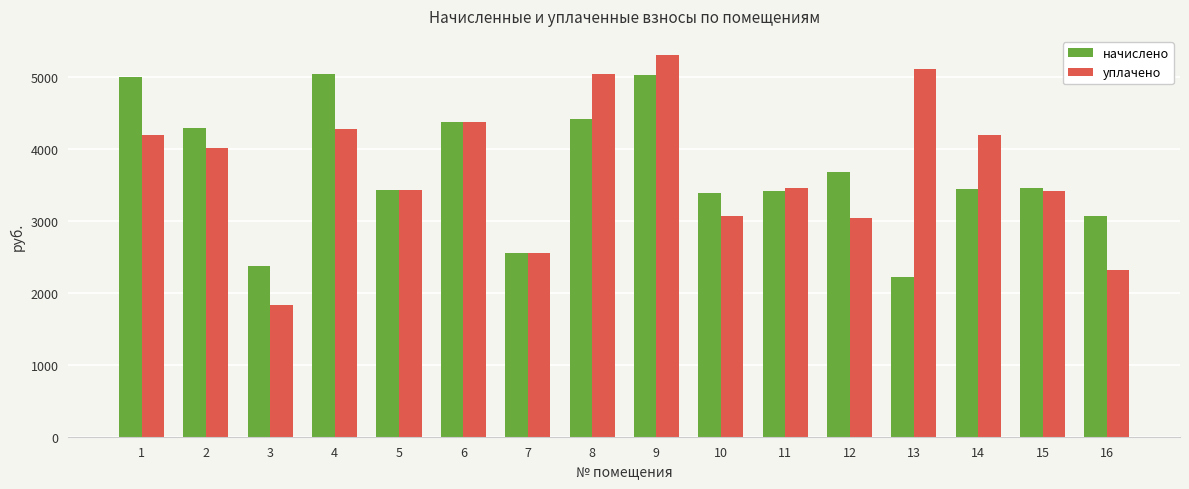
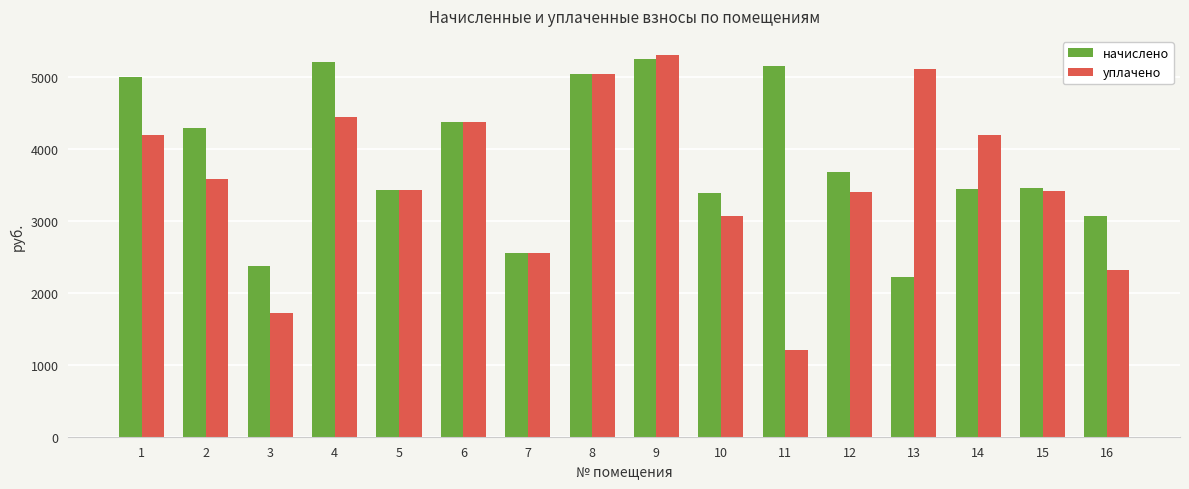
уплачено, 2: 4000 -> 3600
уплачено, 3: 1800 -> 1700
начислено, 4: 5100 -> 5200
уплачено, 4: 4300 -> 4500
начислено, 8: 4400 -> 5100
начислено, 9: 5000 -> 5300
начислено, 11: 3400 -> 5200
уплачено, 11: 3500 -> 1200
уплачено, 12: 3000 -> 3400
